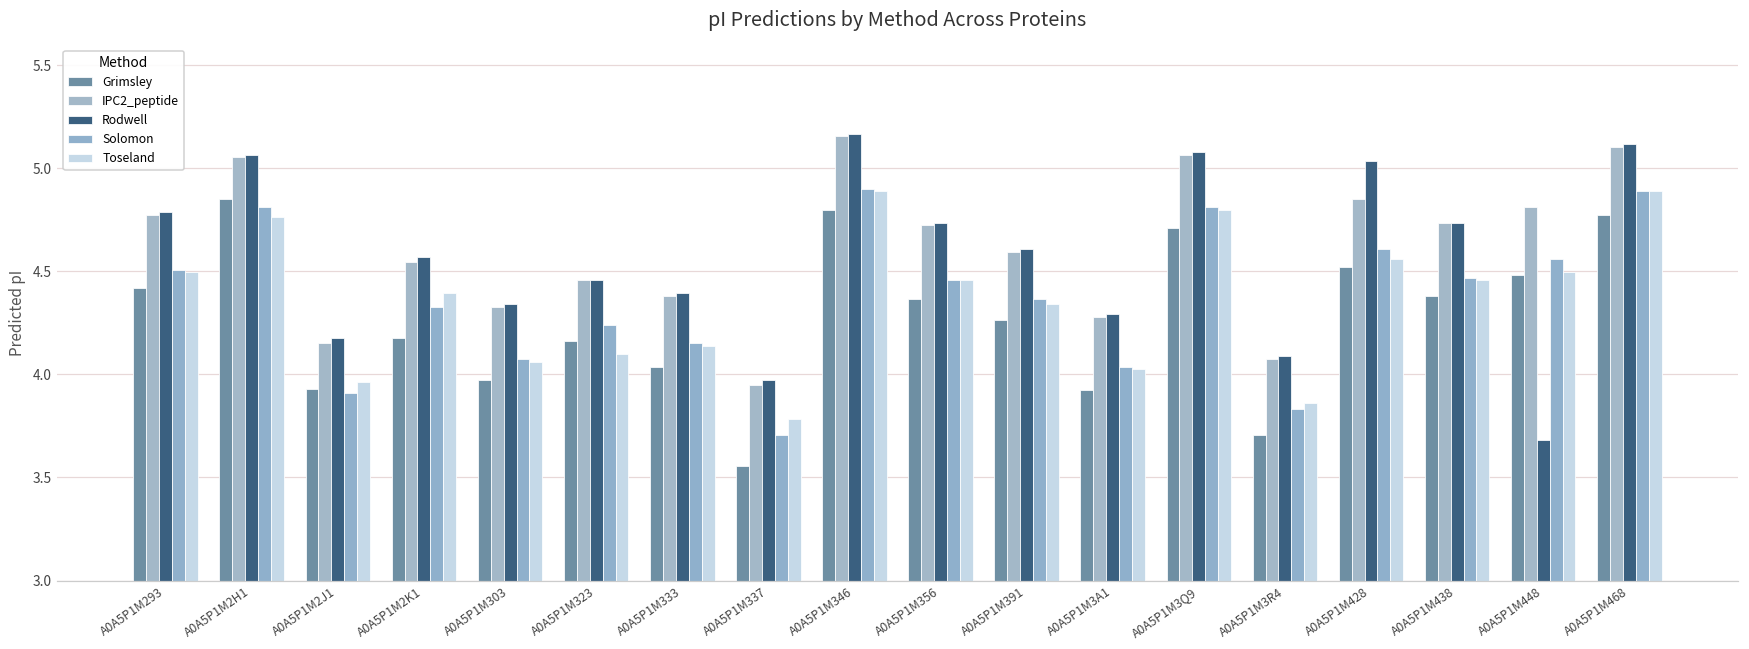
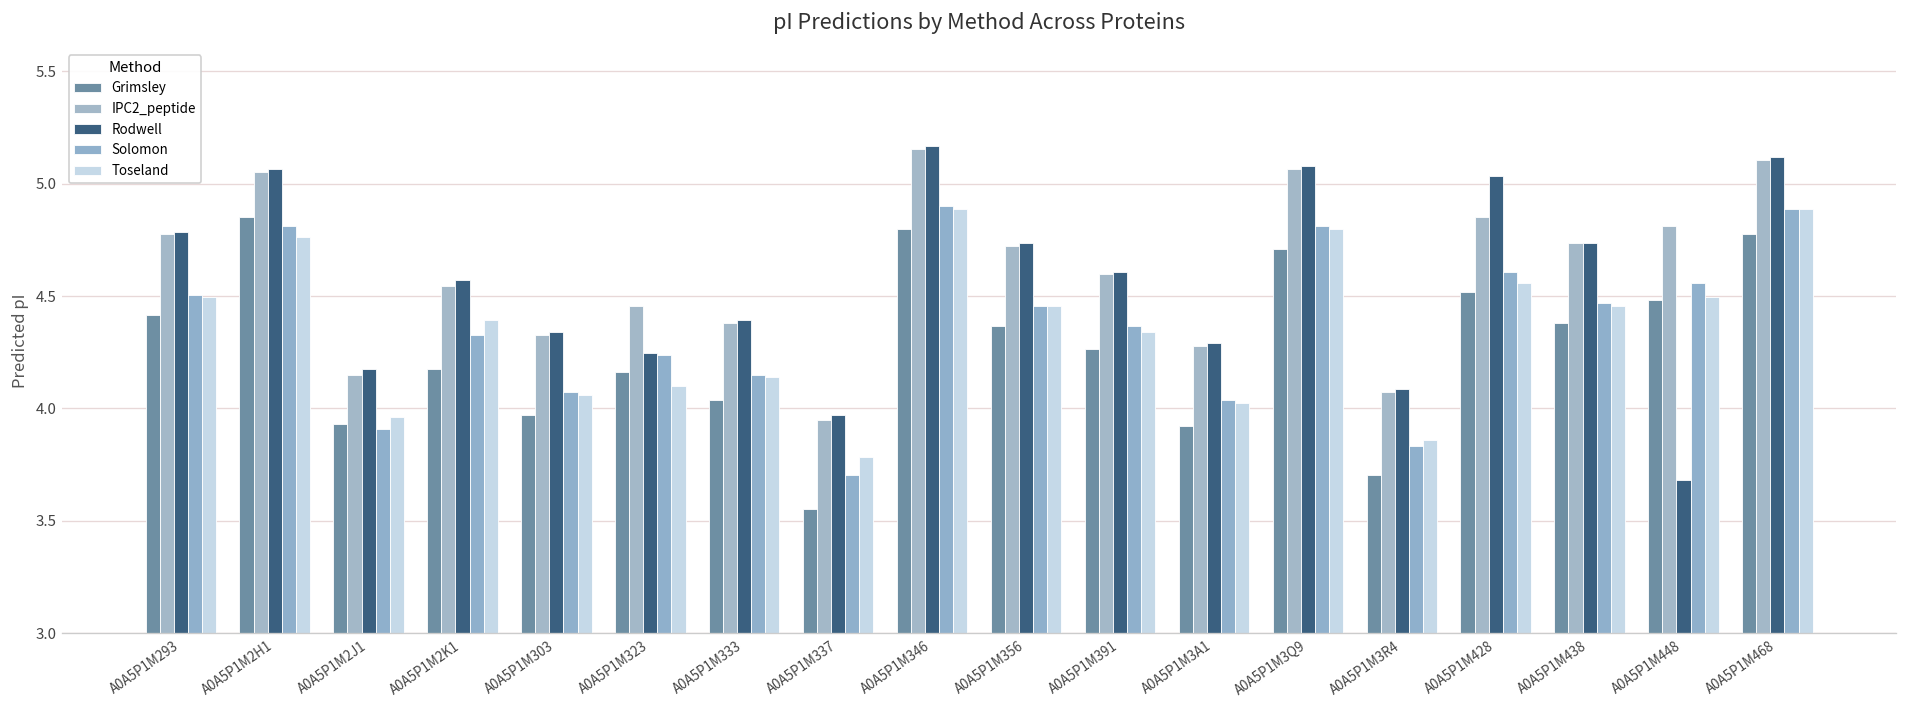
Rodwell, A0A5P1M323: 4.46 -> 4.25
